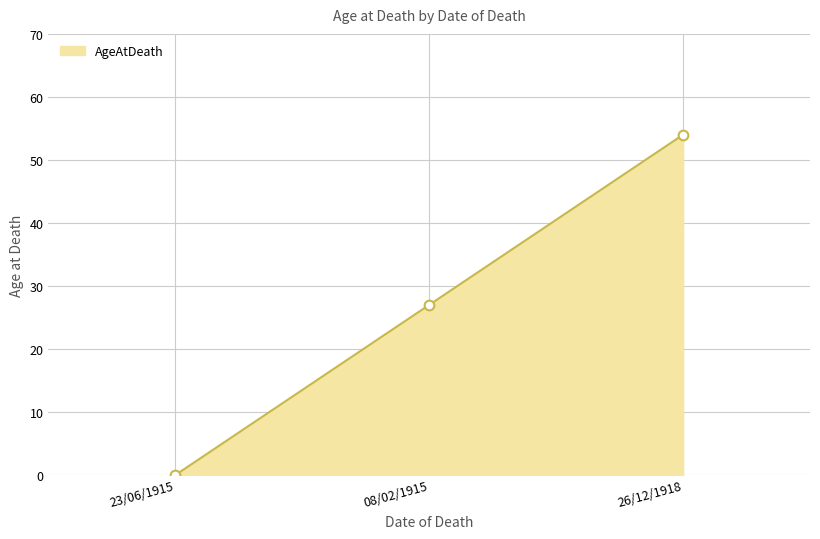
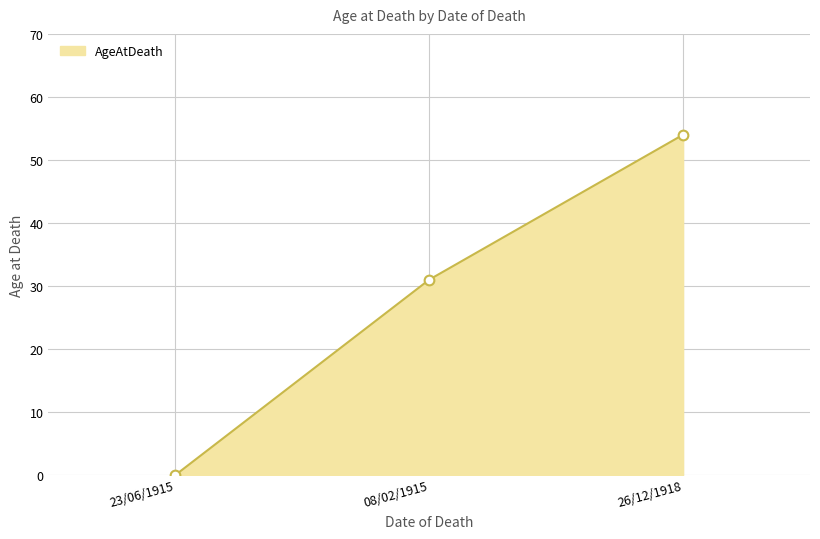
08/02/1915: 27 -> 31
